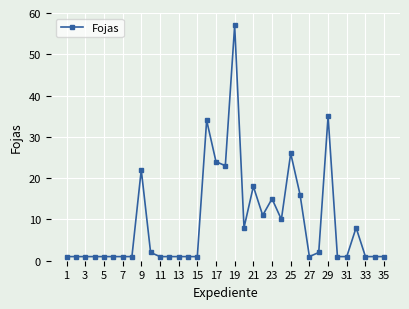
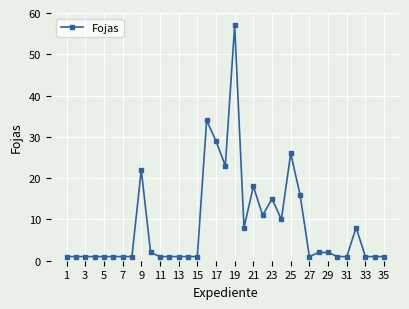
17: 24 -> 29
29: 35 -> 2
